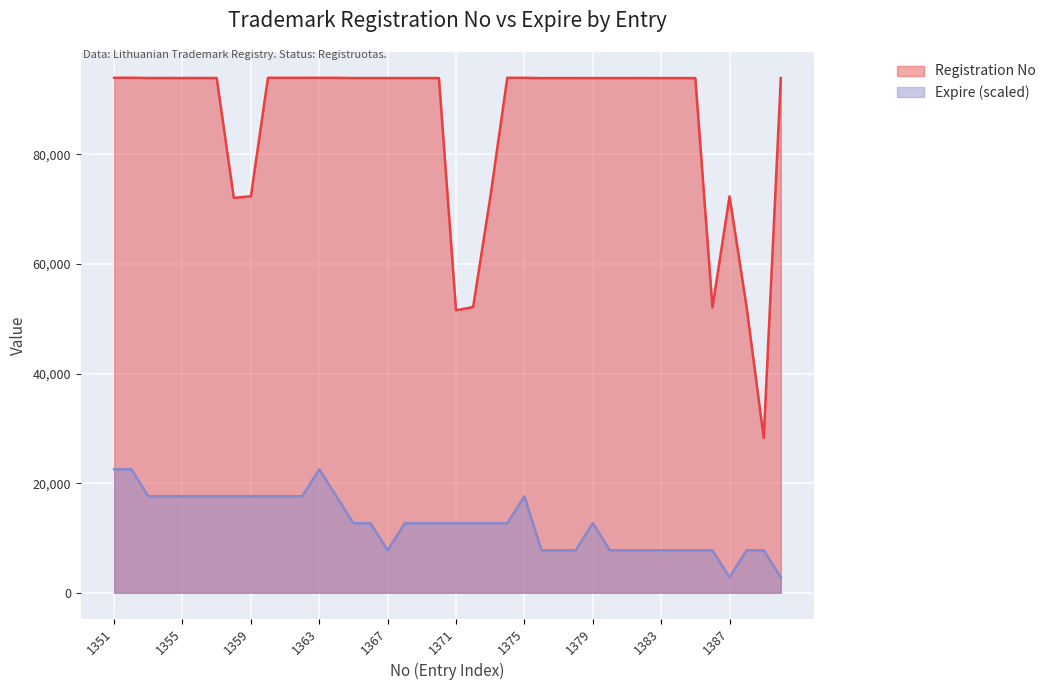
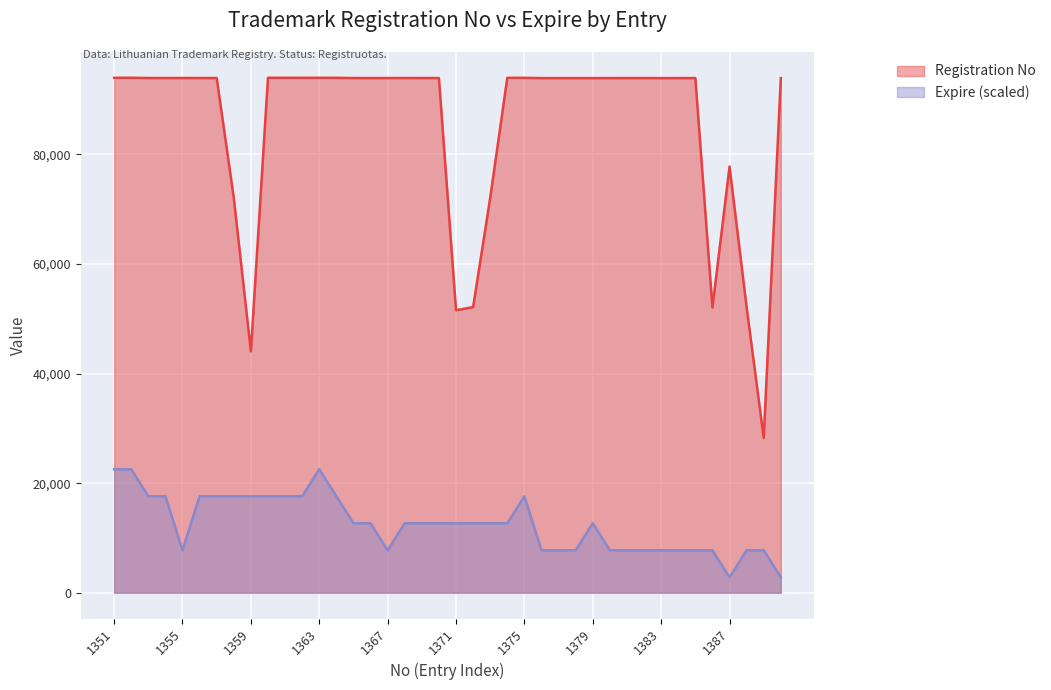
Expire (scaled), 1355: 18,000 -> 8,000
Registration No, 1359: 72,000 -> 44,000
Registration No, 1387: 72,000 -> 78,000
